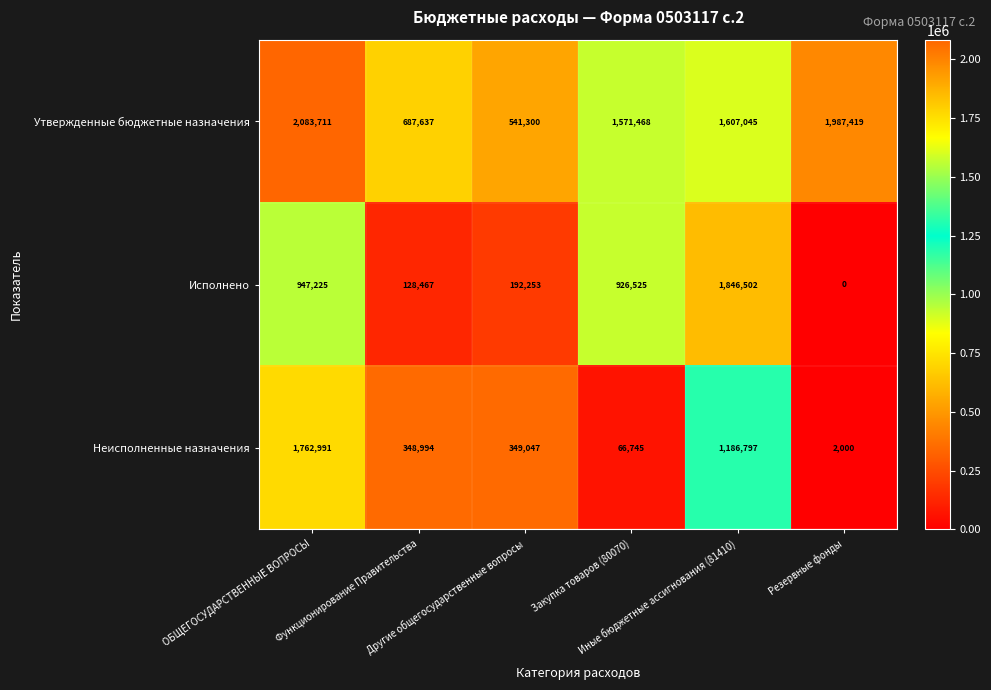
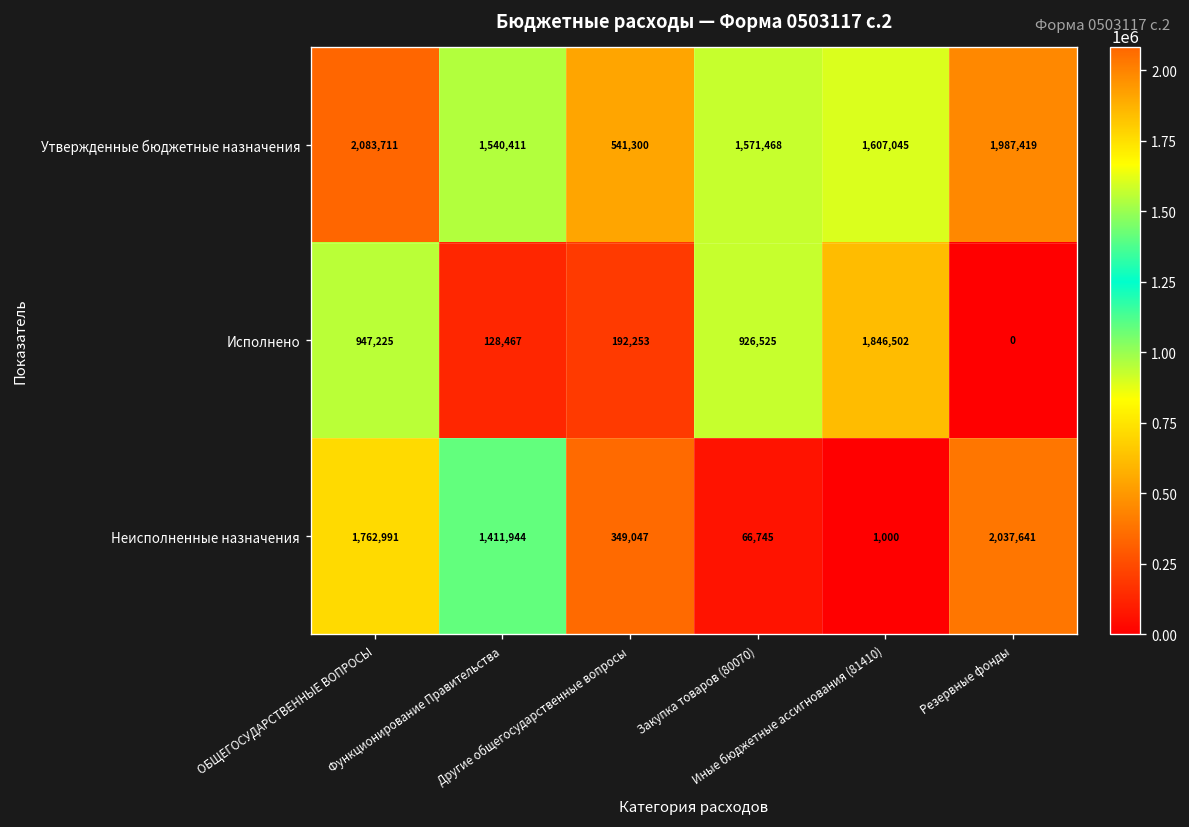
Утвержденные бюджетные назначения, Функционирование Правительства: 687,637 -> 1,540,411
Неисполненные назначения, Функционирование Правительства: 348,994 -> 1,411,944
Неисполненные назначения, Иные бюджетные ассигнования (81410): 1,186,797 -> 1,000
Неисполненные назначения, Резервные фонды: 2,000 -> 2,037,641
